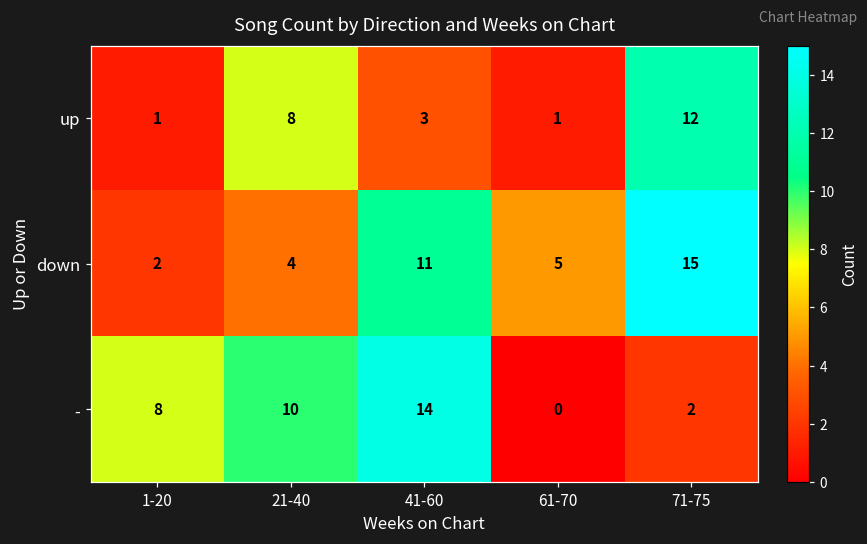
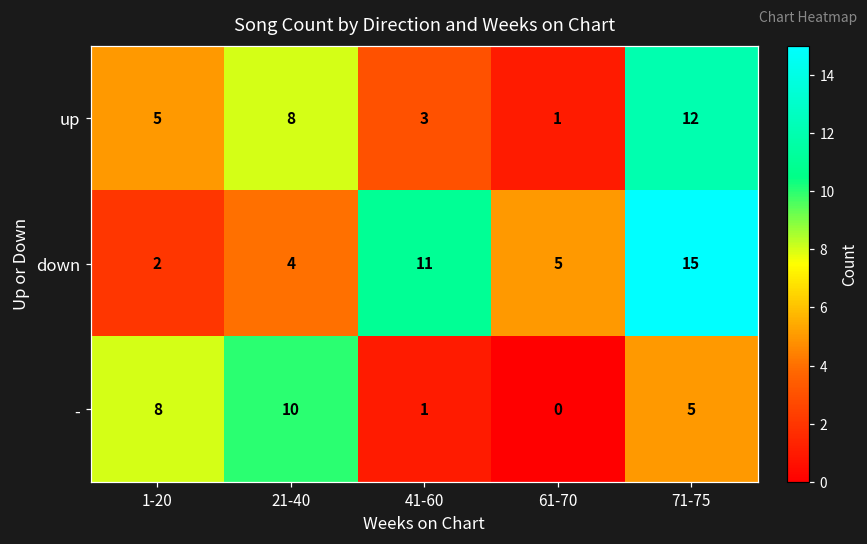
up, 1-20: 1 -> 5
-, 41-60: 14 -> 1
-, 71-75: 2 -> 5
